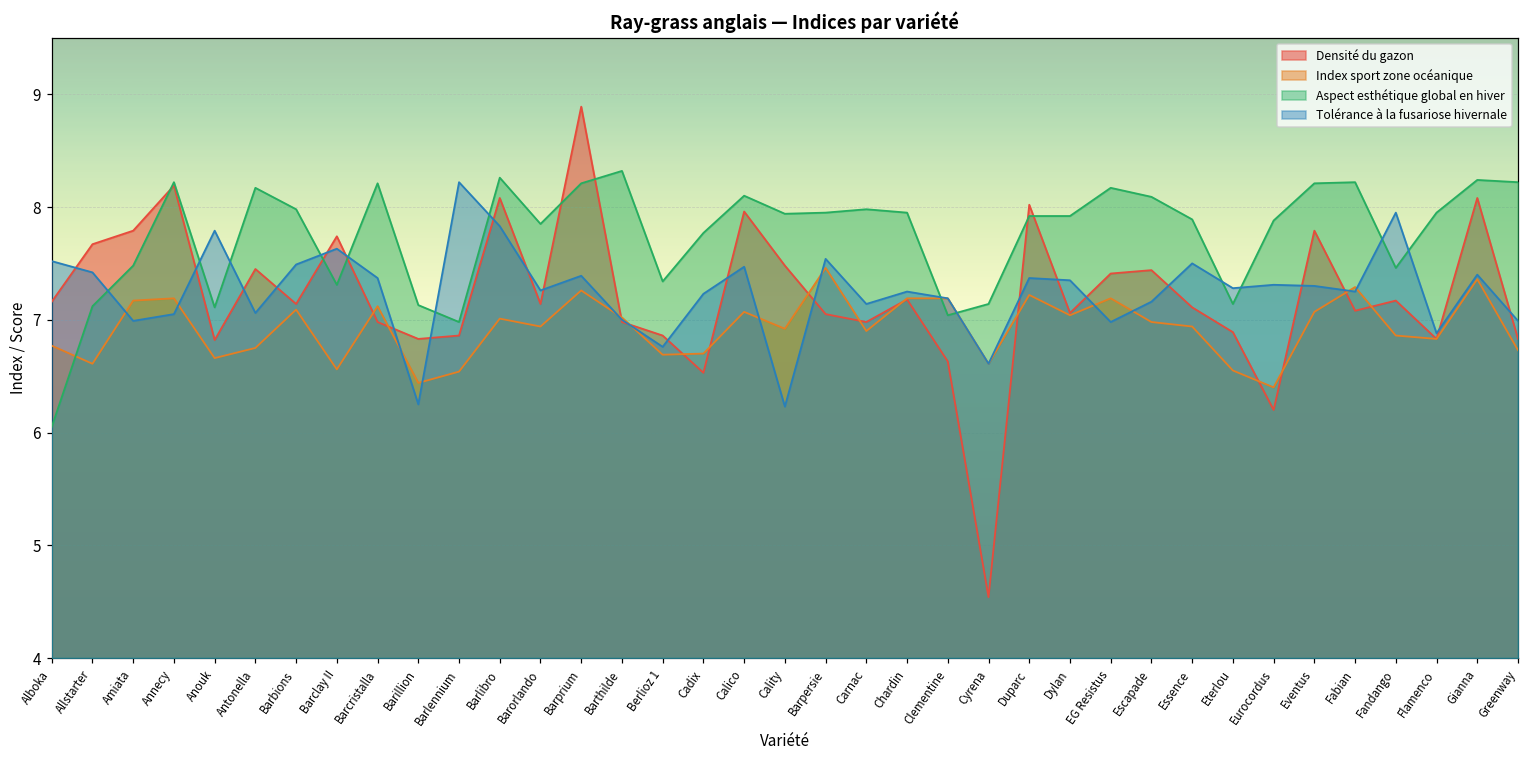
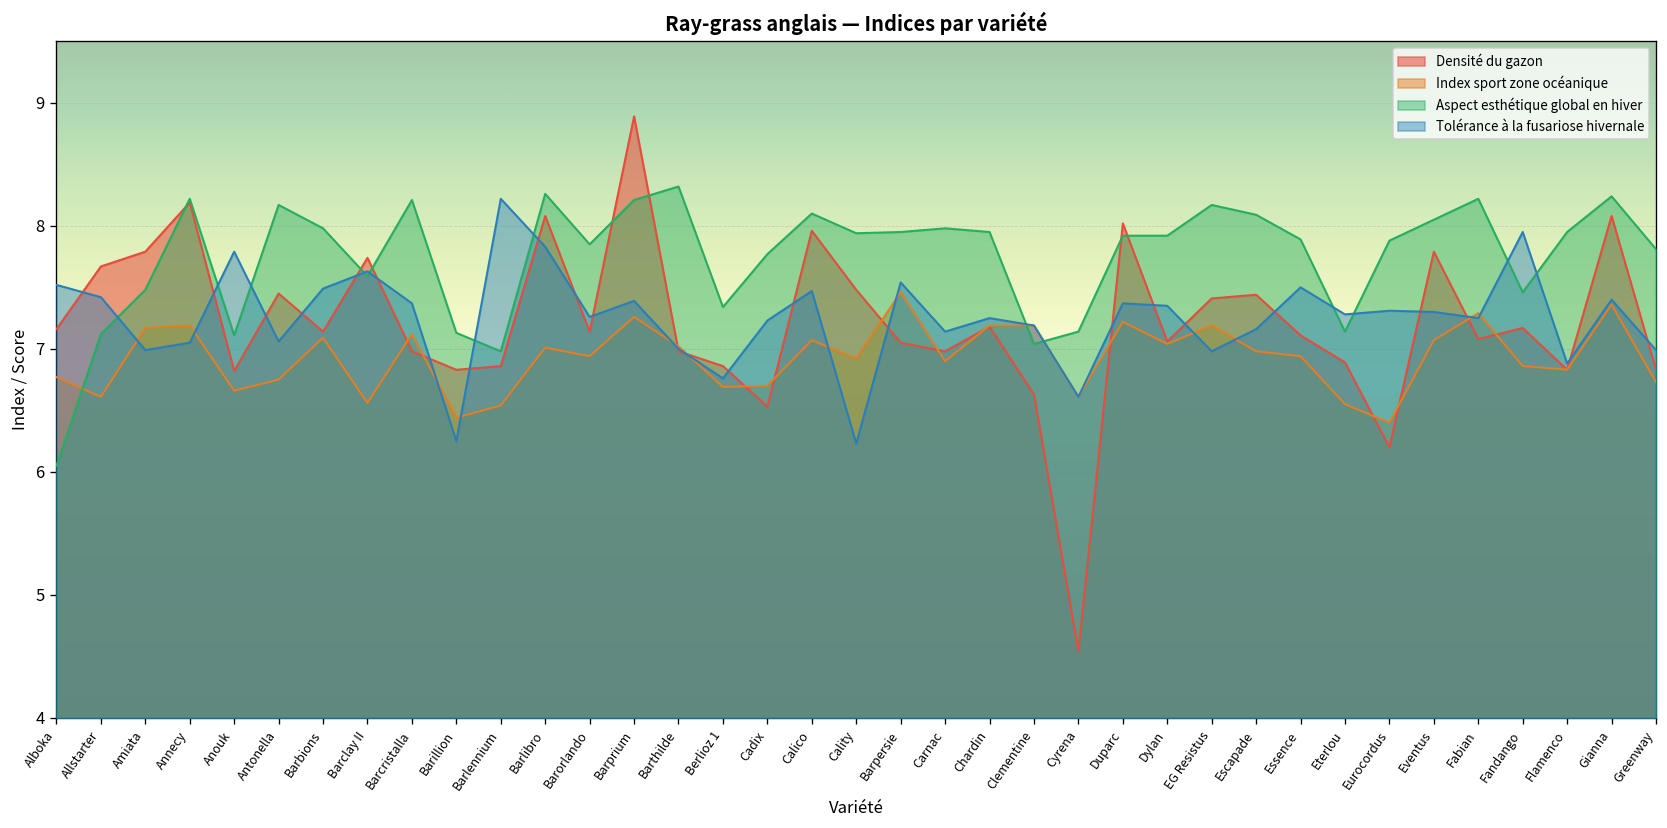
Aspect esthétique global en hiver, Barclay II: 7.31 -> 7.59
Aspect esthétique global en hiver, Eventus: 8.21 -> 8.05
Aspect esthétique global en hiver, Greenway: 8.22 -> 7.81
